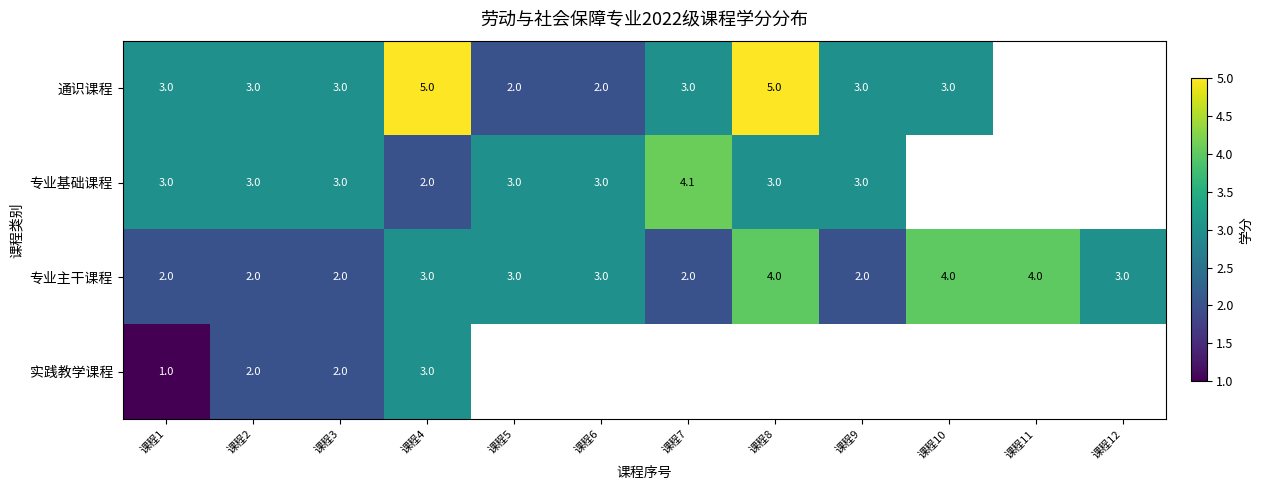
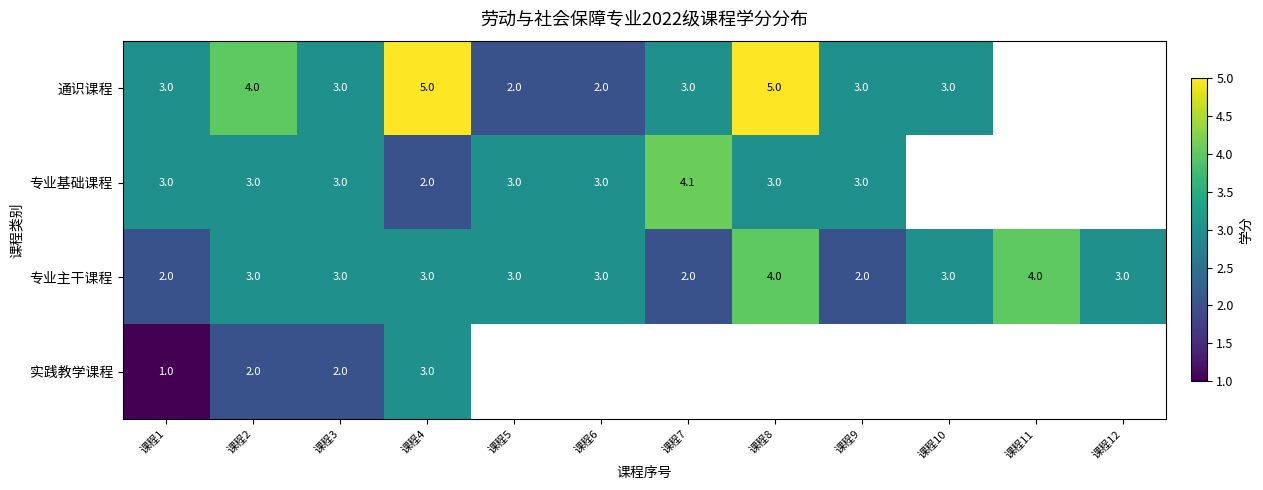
通识课程, 课程2: 3.0 -> 4.0
专业主干课程, 课程2: 2.0 -> 3.0
专业主干课程, 课程3: 2.0 -> 3.0
专业主干课程, 课程10: 4.0 -> 3.0
